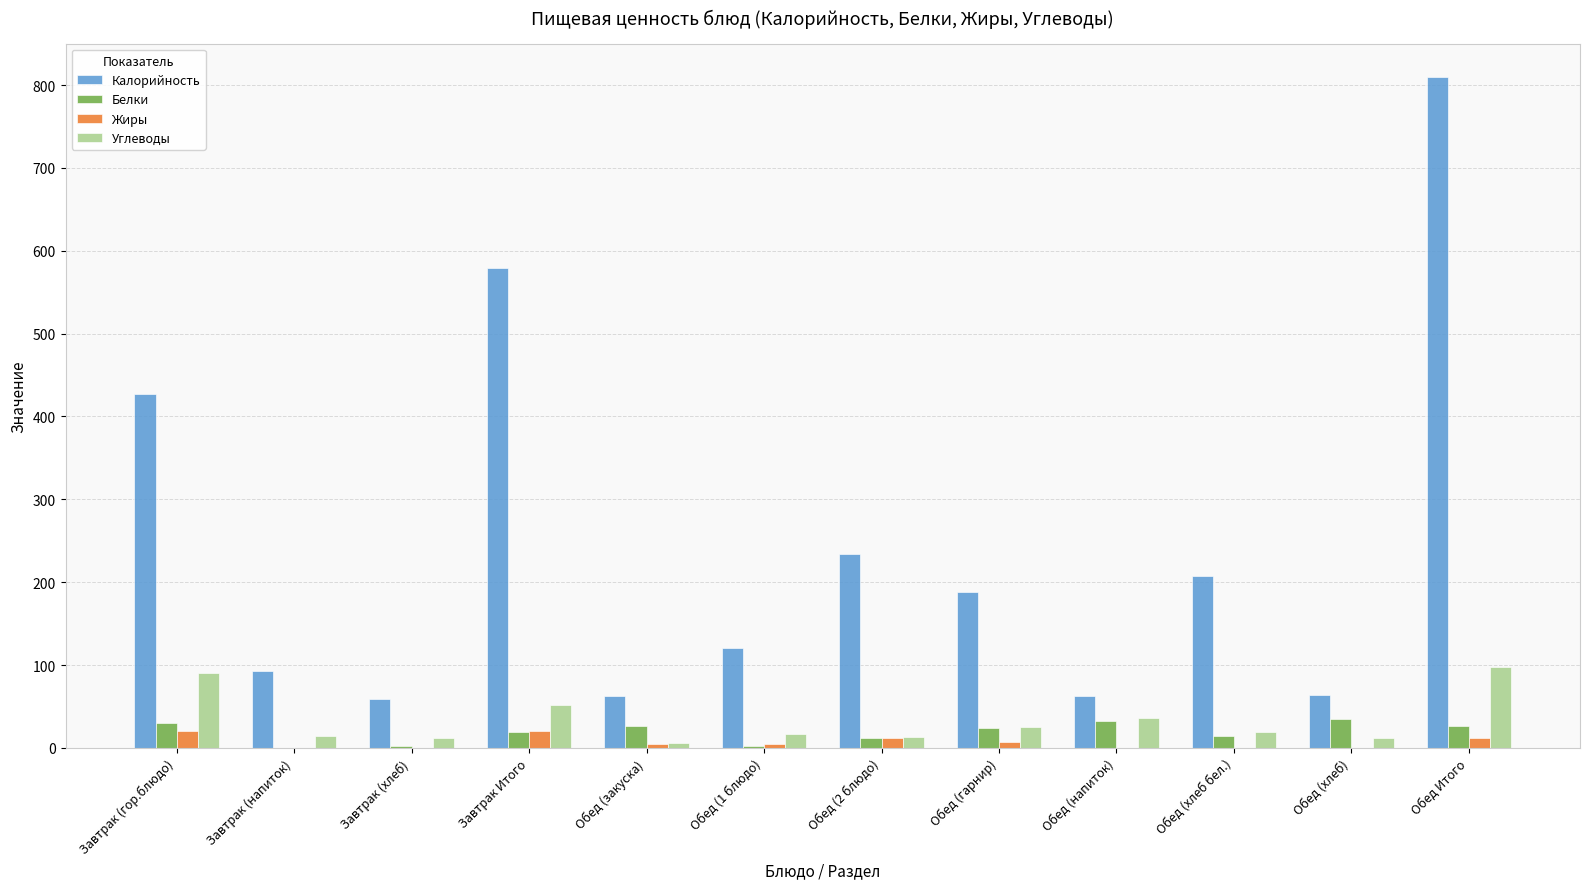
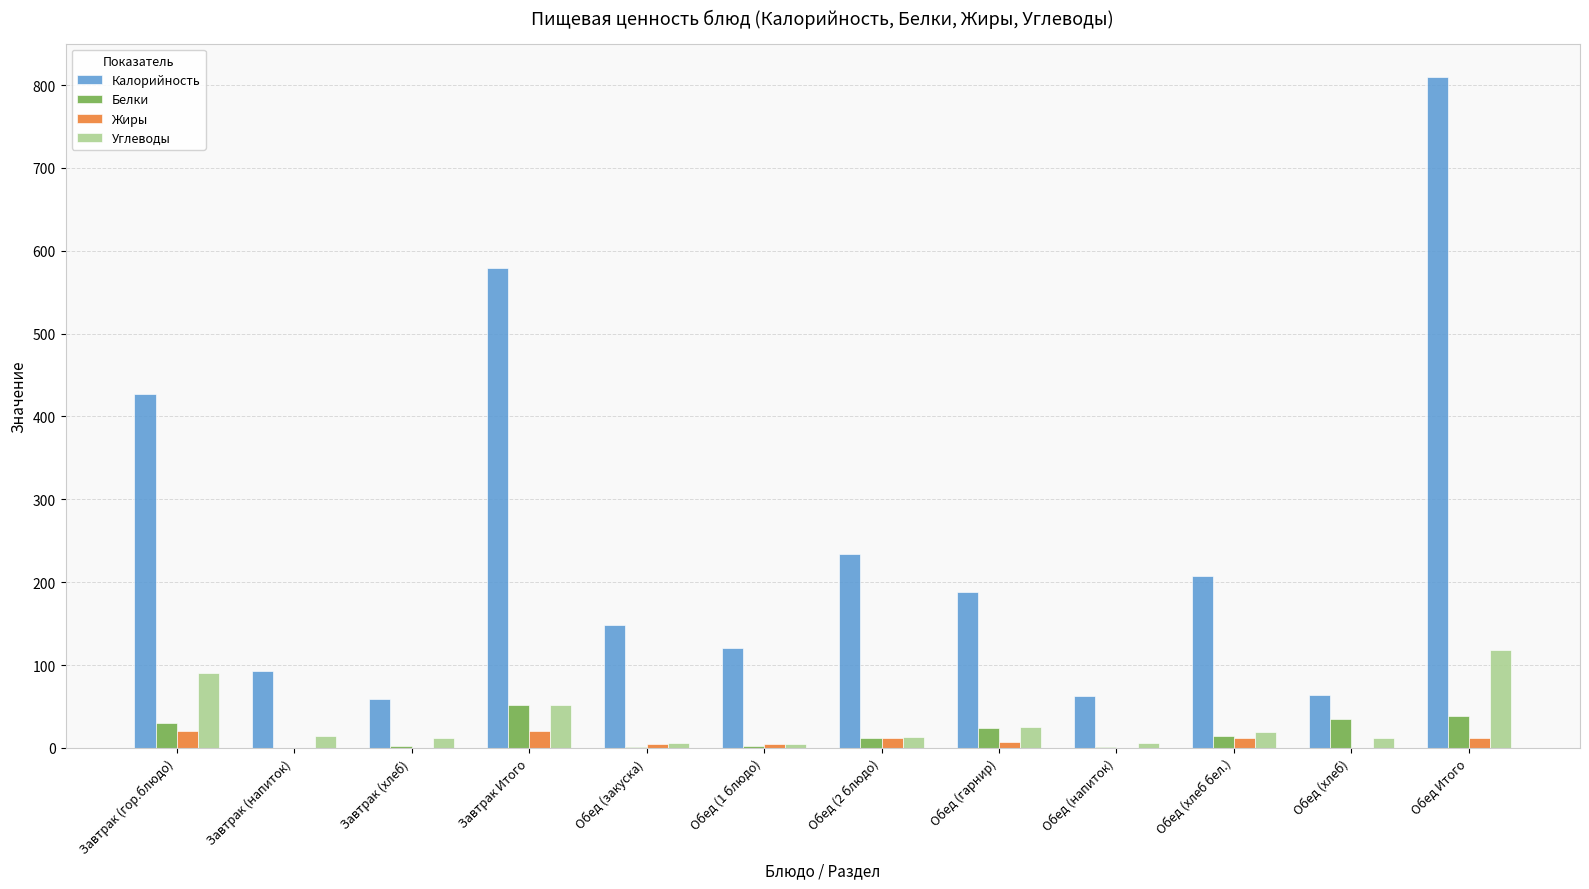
Белки, Завтрак Итого: 20 -> 50
Калорийность, Обед (закуска): 60 -> 150
Белки, Обед (закуска): 30 -> 0
Углеводы, Обед (1 блюдо): 20 -> 10
Белки, Обед (напиток): 30 -> 0
Углеводы, Обед (напиток): 40 -> 10
Жиры, Обед (хлеб бел.): 0 -> 10
Белки, Обед Итого: 30 -> 40
Углеводы, Обед Итого: 100 -> 120
